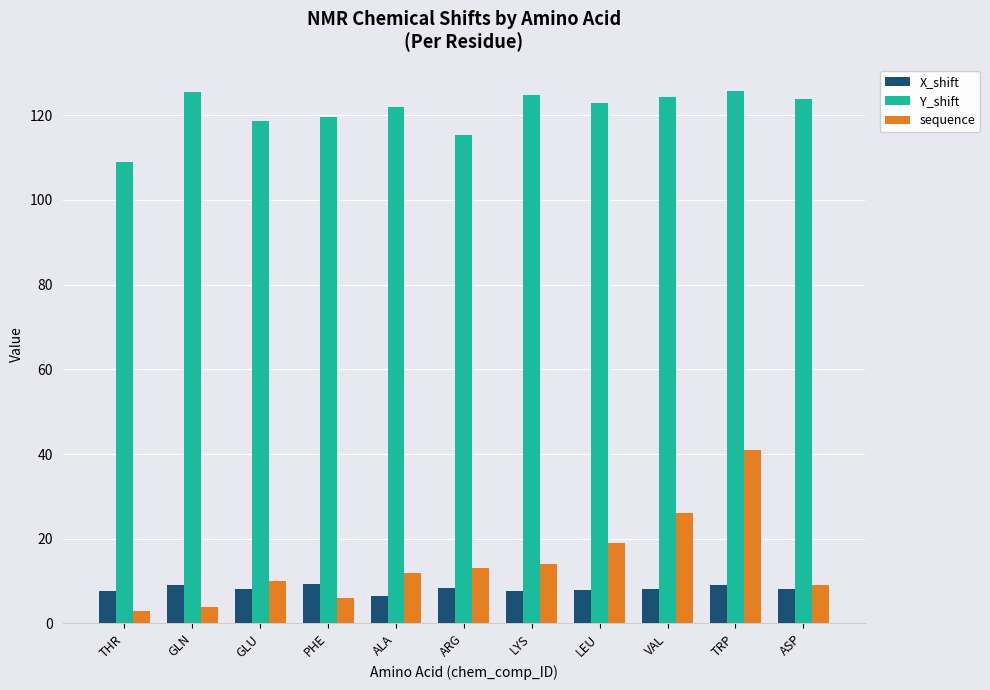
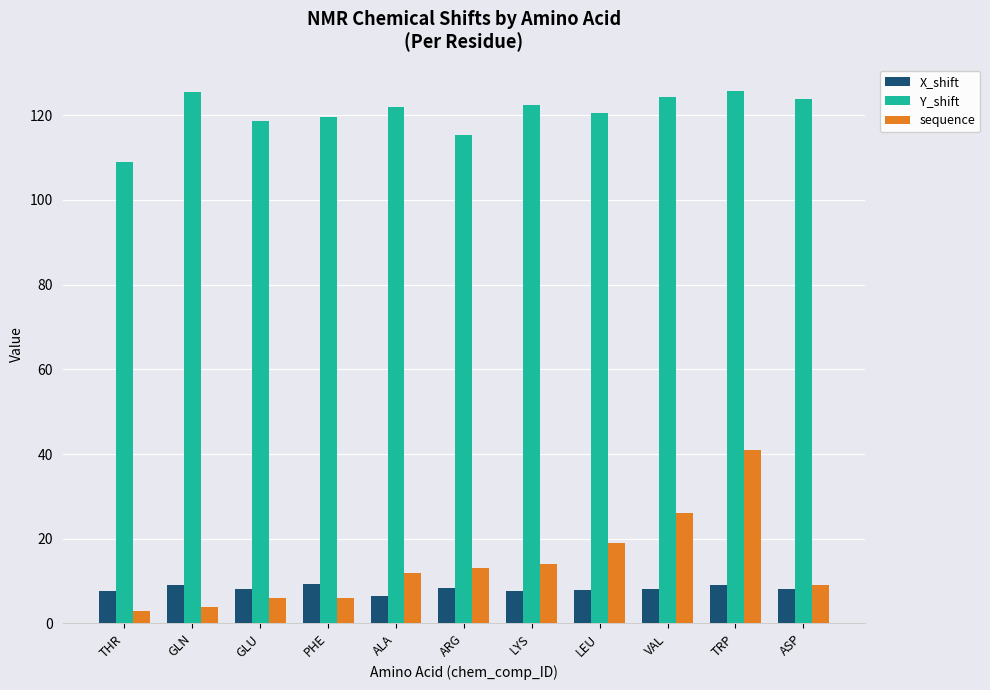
sequence, GLU: 10 -> 6
Y_shift, LYS: 125 -> 122
Y_shift, LEU: 123 -> 120
